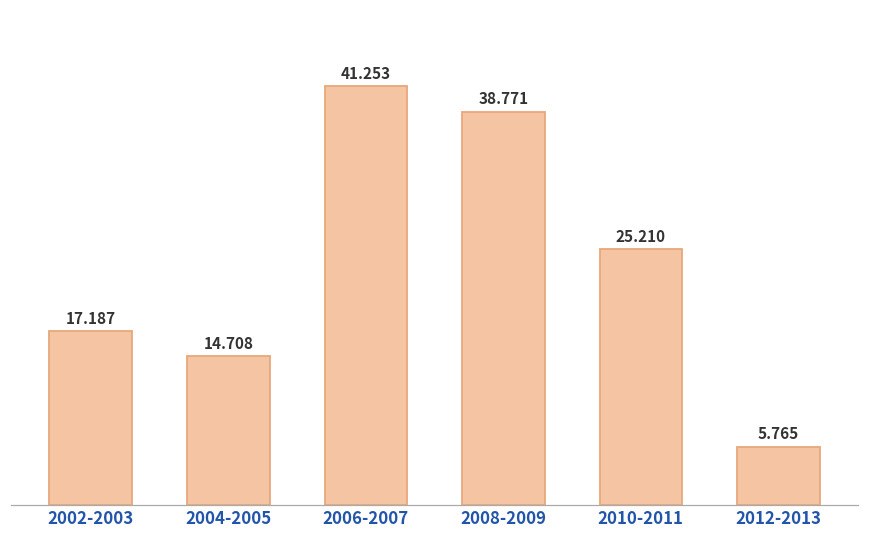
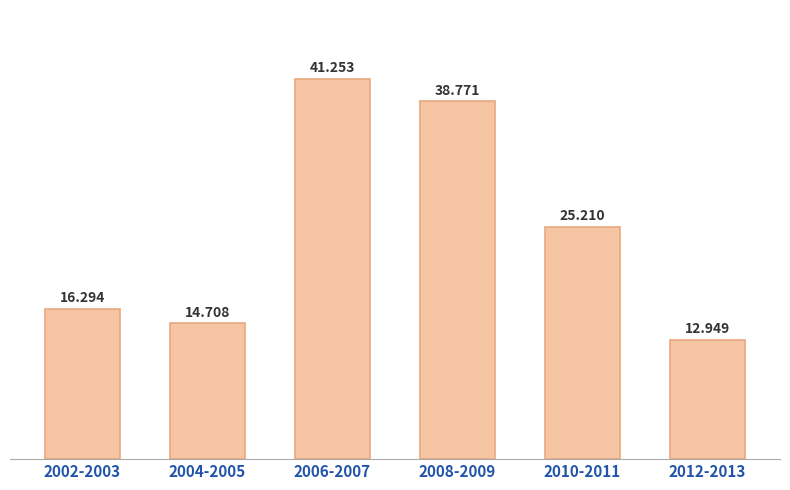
2002-2003: 17.187 -> 16.294
2012-2013: 5.765 -> 12.949
